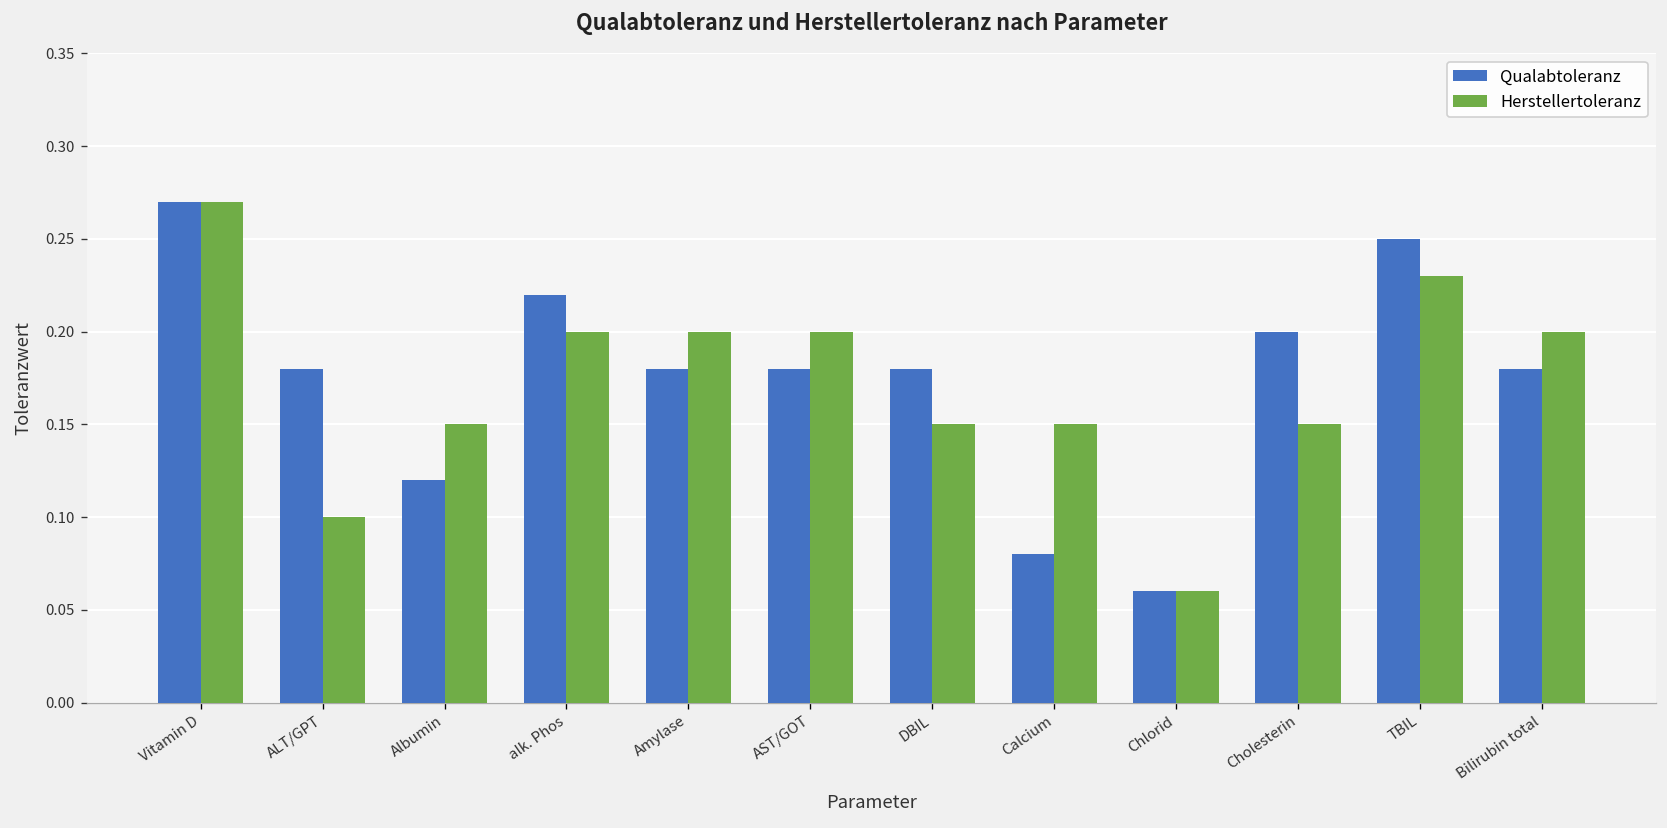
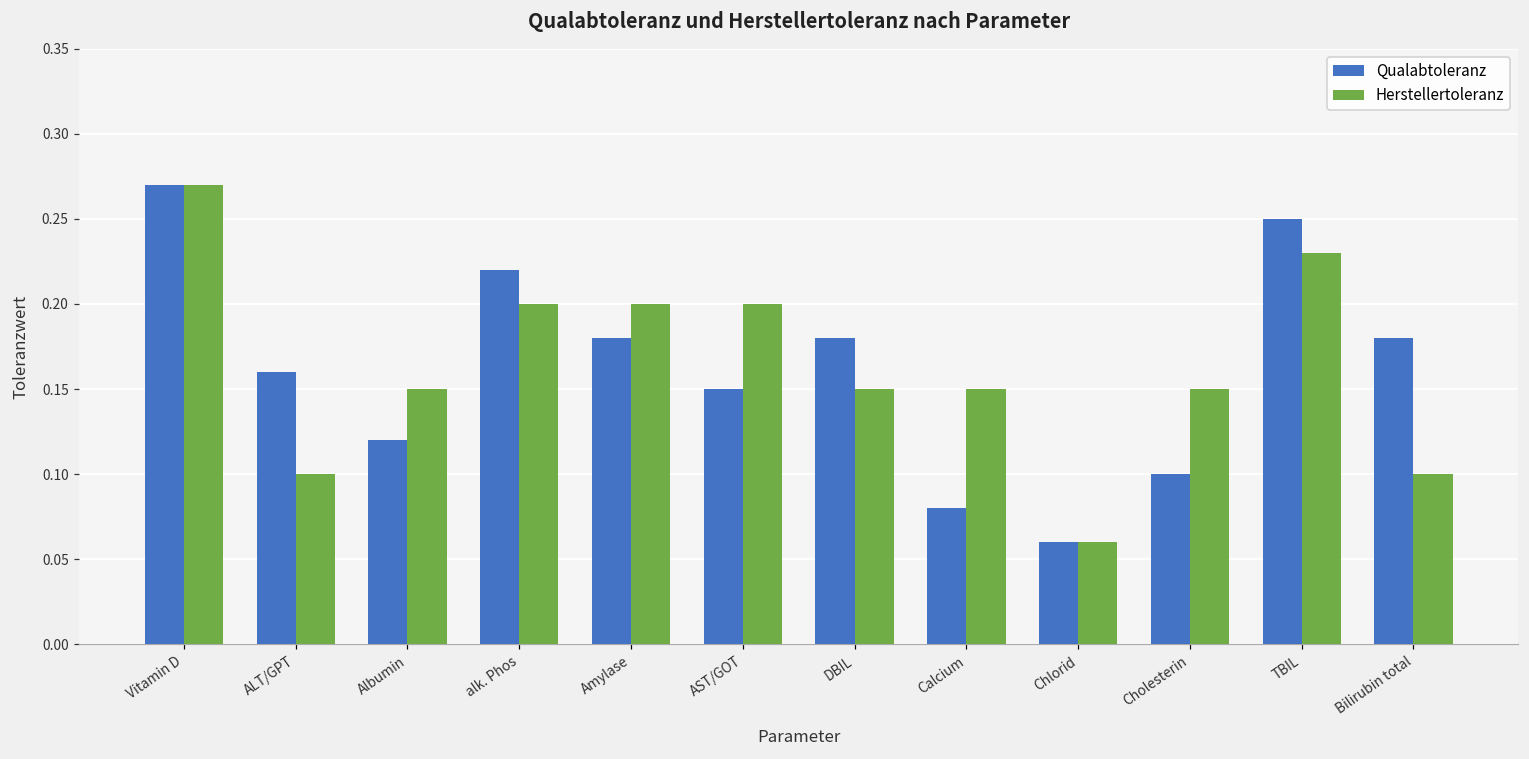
Qualabtoleranz, ALT/GPT: 0.18 -> 0.16
Qualabtoleranz, AST/GOT: 0.18 -> 0.15
Qualabtoleranz, Cholesterin: 0.2 -> 0.1
Herstellertoleranz, Bilirubin total: 0.2 -> 0.1
